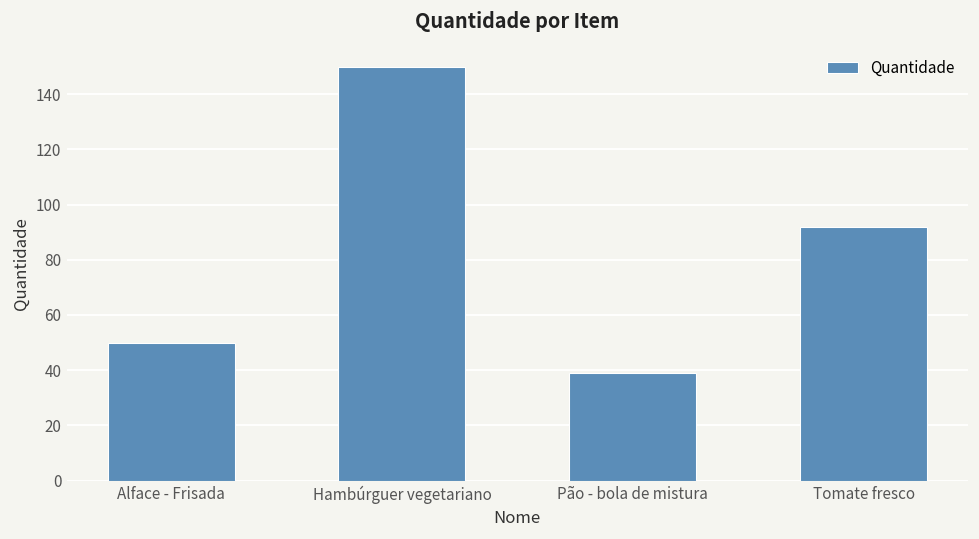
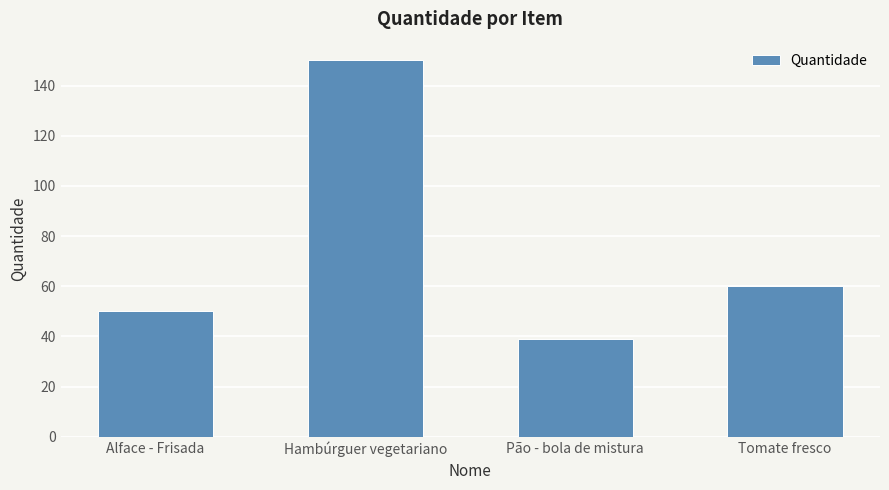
Tomate fresco: 92 -> 60
